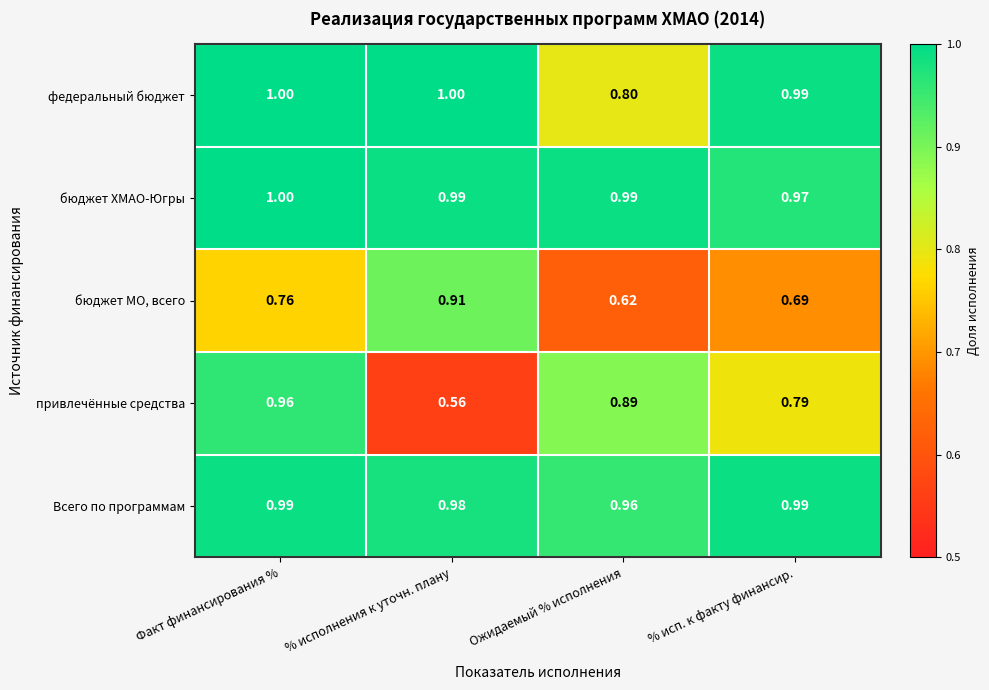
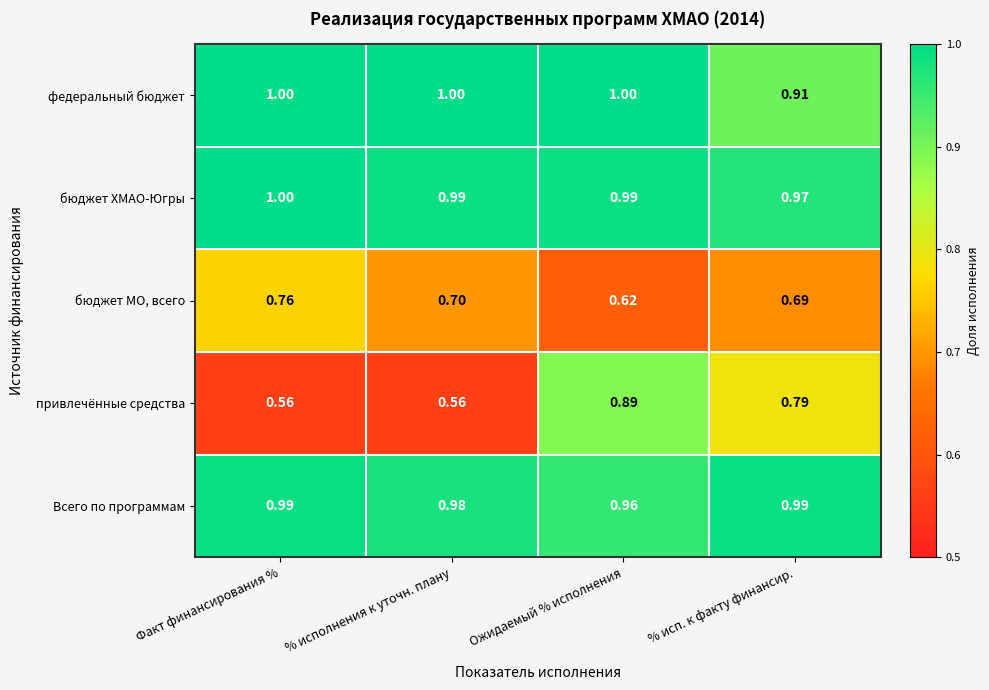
федеральный бюджет, Ожидаемый % исполнения: 0.80 -> 1.00
федеральный бюджет, % исп. к факту финансир.: 0.99 -> 0.91
бюджет МО, всего, % исполнения к уточн. плану: 0.91 -> 0.70
привлечённые средства, Факт финансирования %: 0.96 -> 0.56
